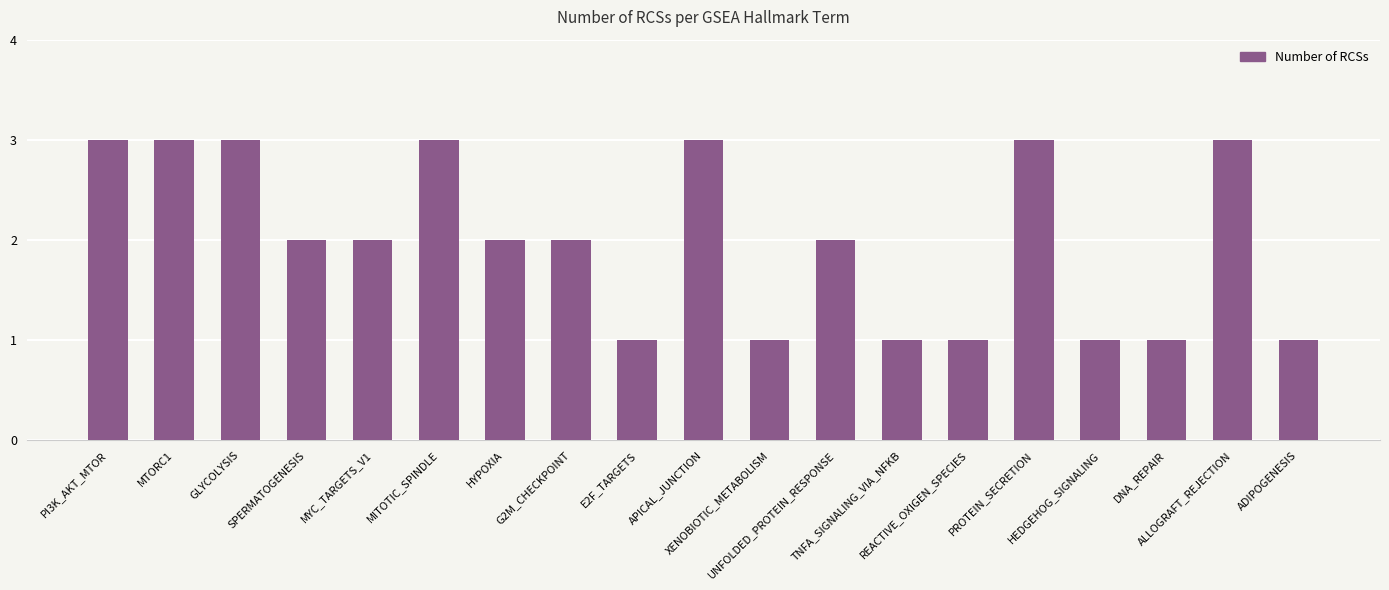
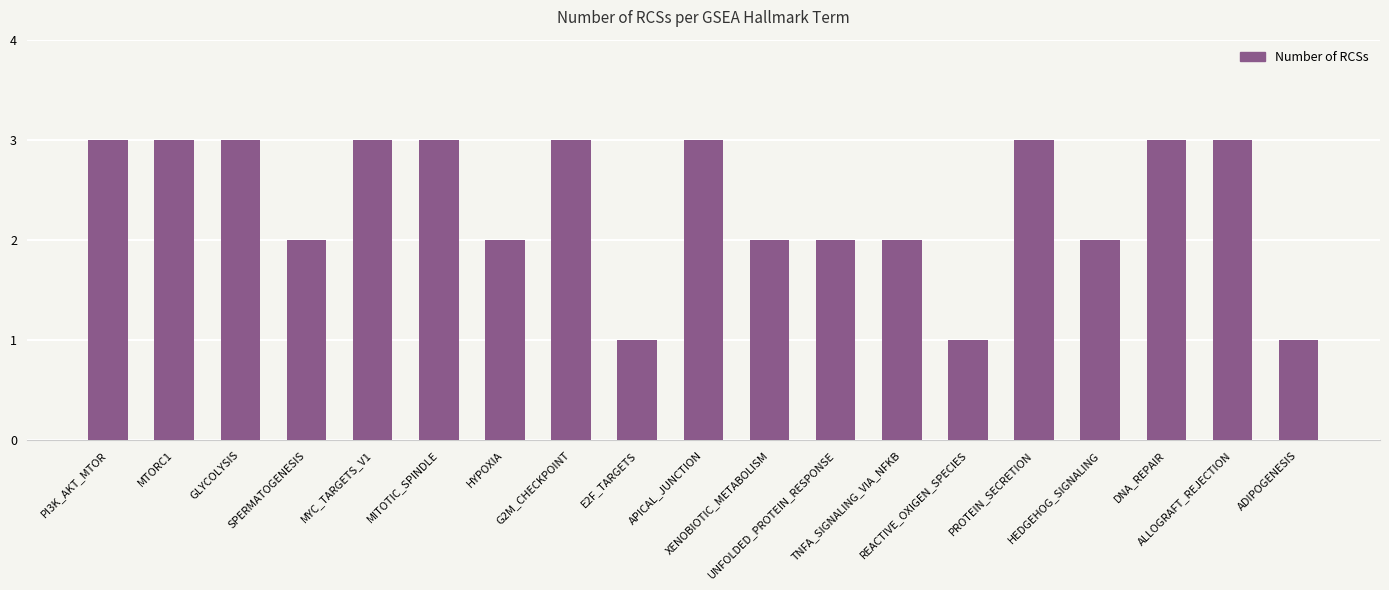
MYC_TARGETS_V1: 2 -> 3
G2M_CHECKPOINT: 2 -> 3
XENOBIOTIC_METABOLISM: 1 -> 2
TNFA_SIGNALING_VIA_NFKB: 1 -> 2
HEDGEHOG_SIGNALING: 1 -> 2
DNA_REPAIR: 1 -> 3
